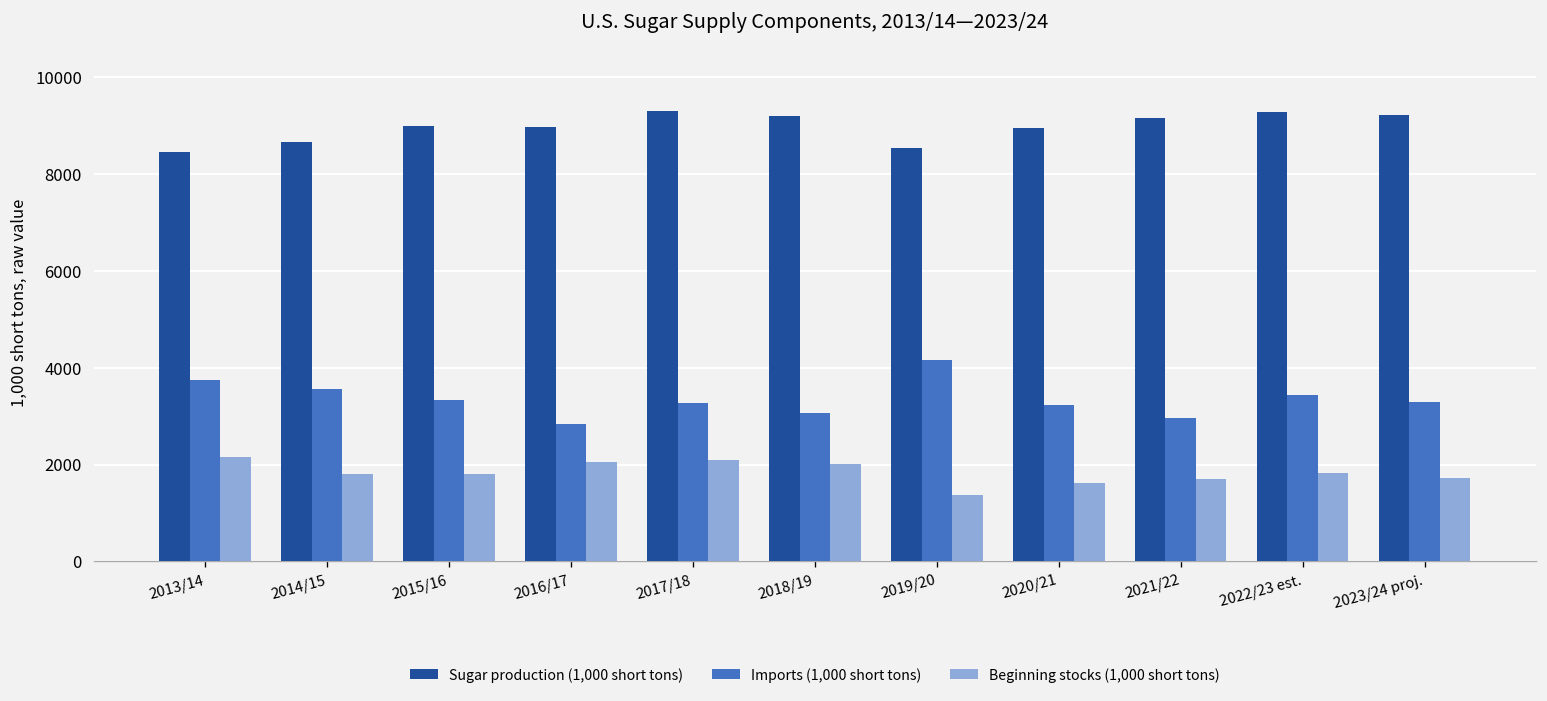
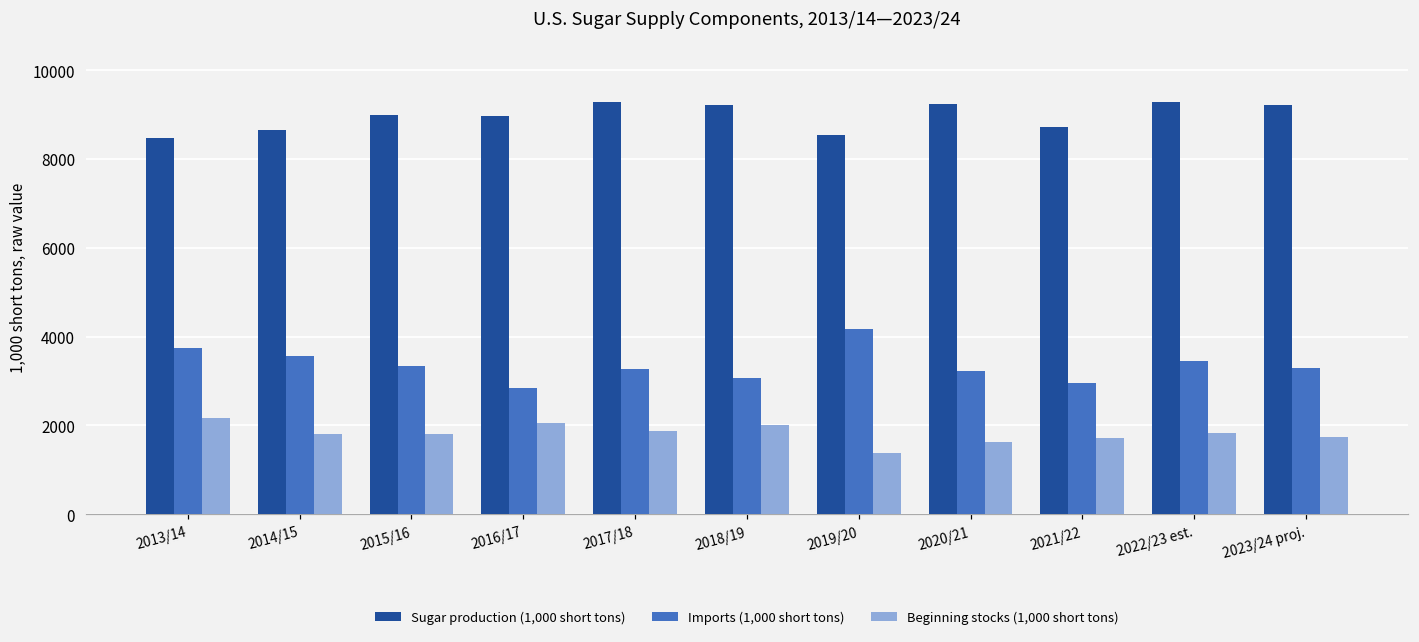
Beginning stocks (1,000 short tons), 2017/18: 2100 -> 1900
Sugar production (1,000 short tons), 2020/21: 9000 -> 9200
Sugar production (1,000 short tons), 2021/22: 9200 -> 8700
